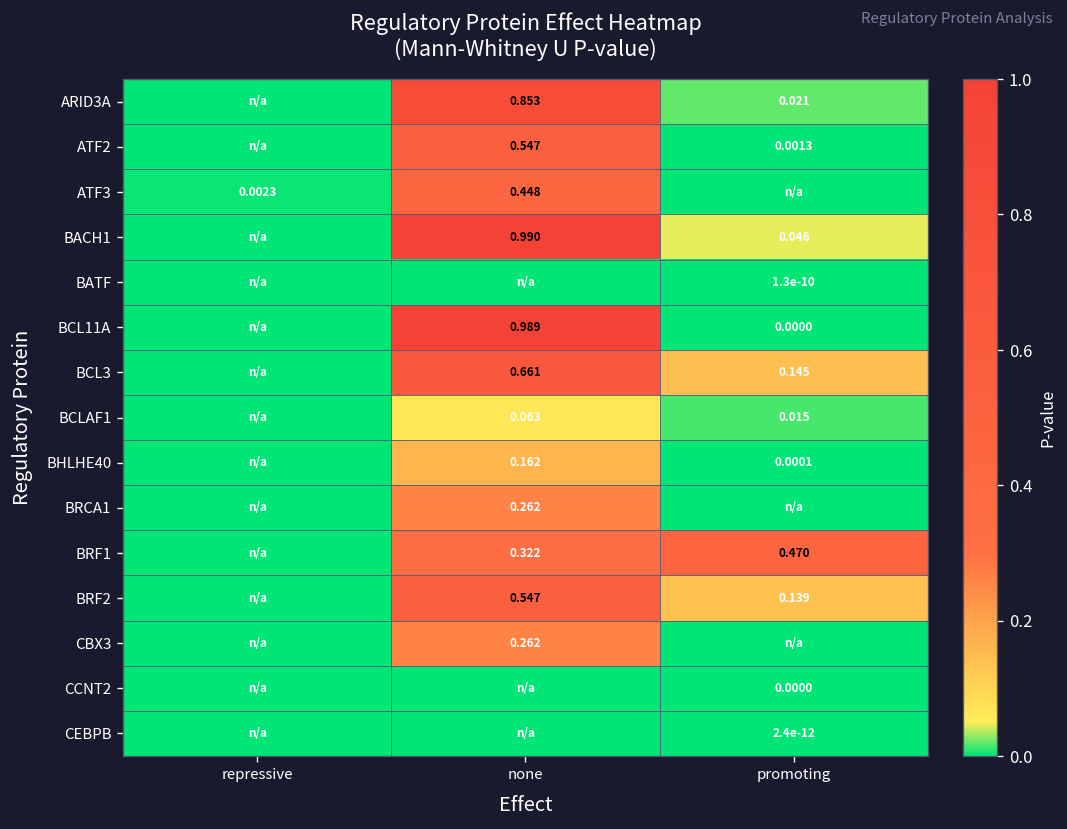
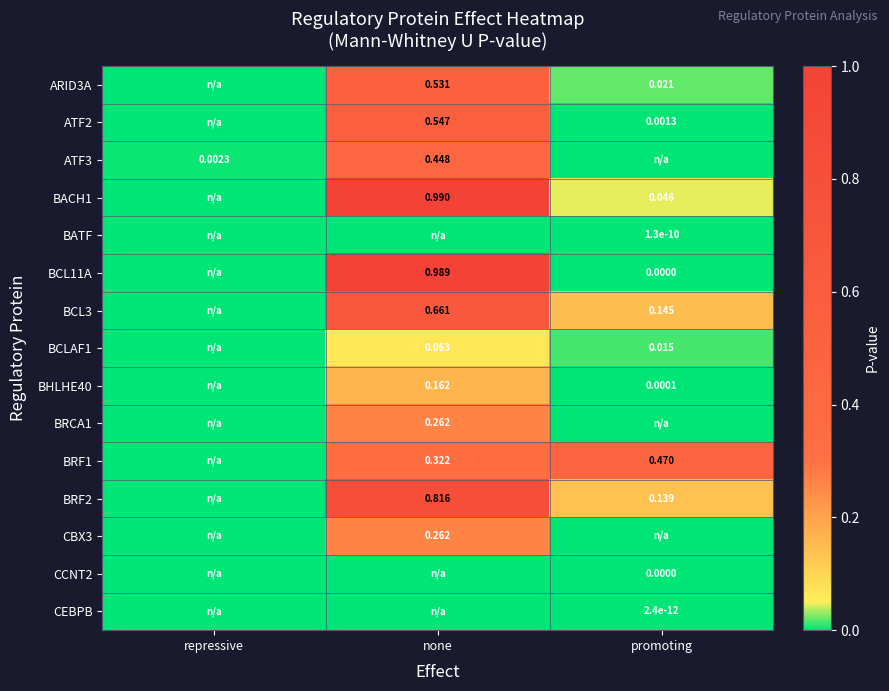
ARID3A, none: 0.853 -> 0.531
BRF2, none: 0.547 -> 0.816
